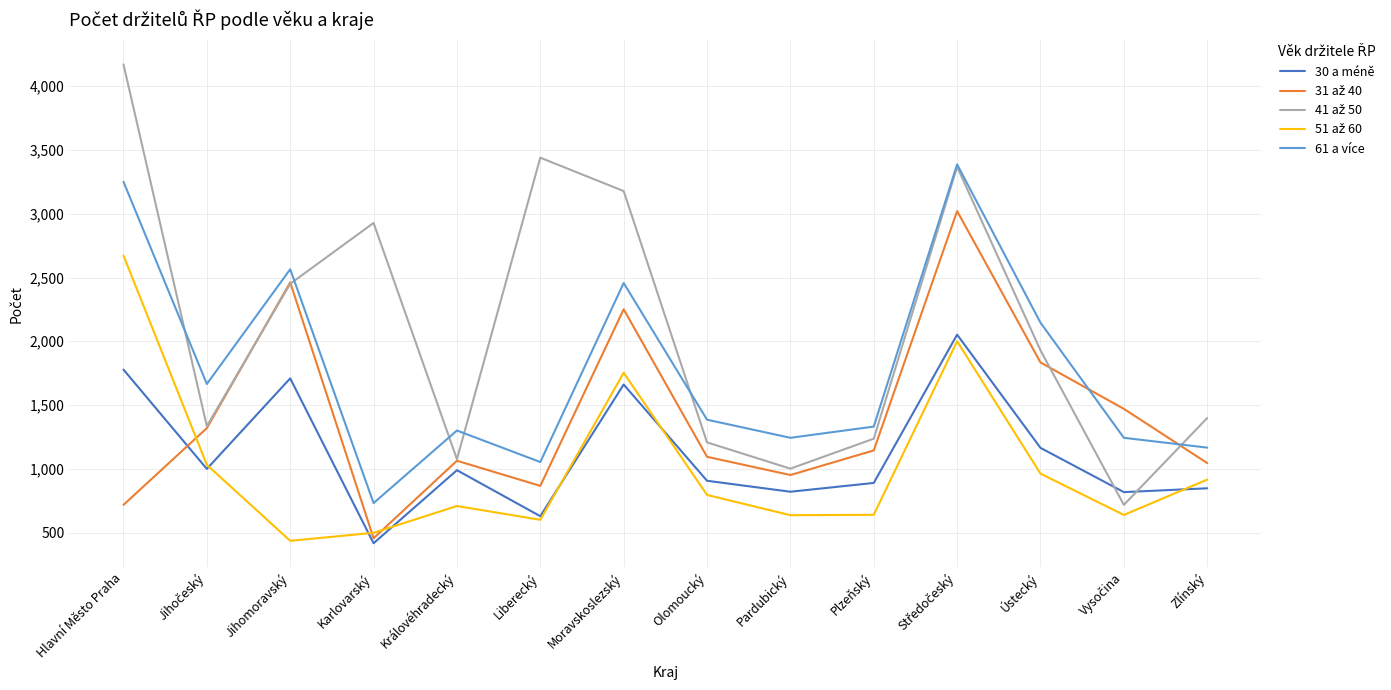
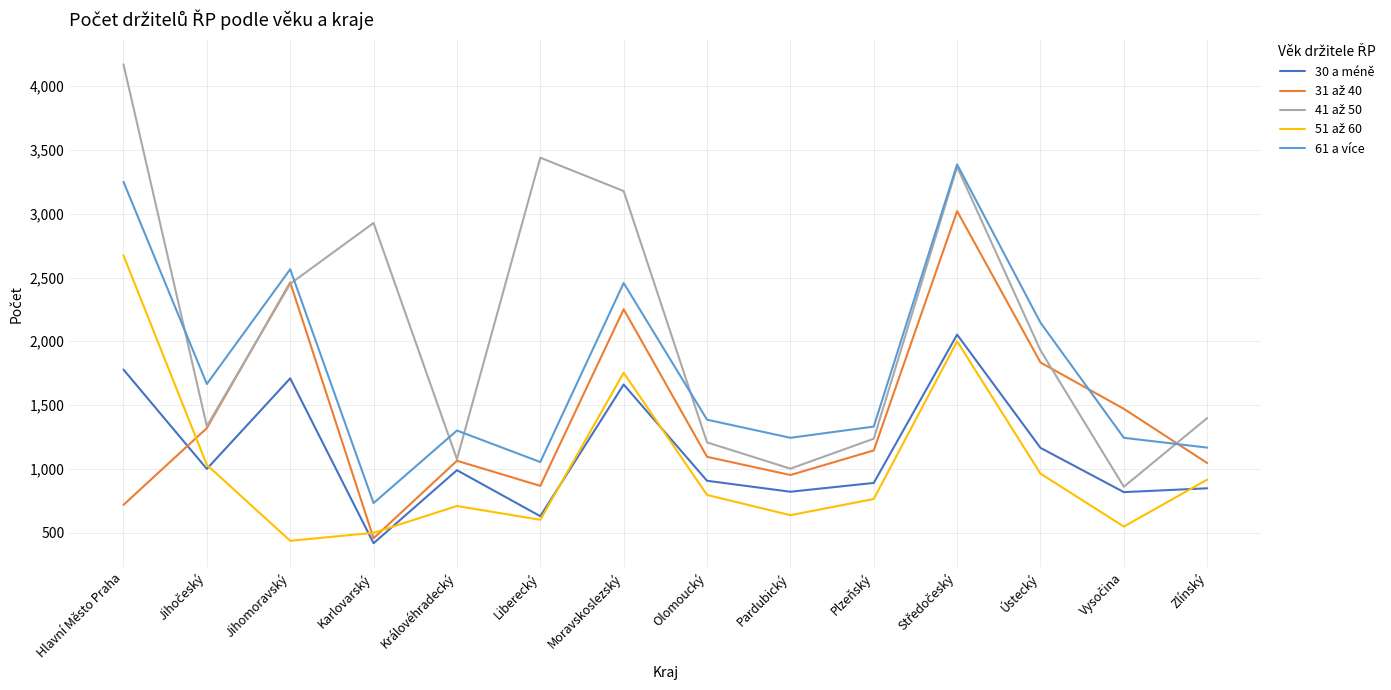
51 až 60, Plzeňský: 640 -> 760
41 až 50, Vysočina: 720 -> 860
51 až 60, Vysočina: 640 -> 550
